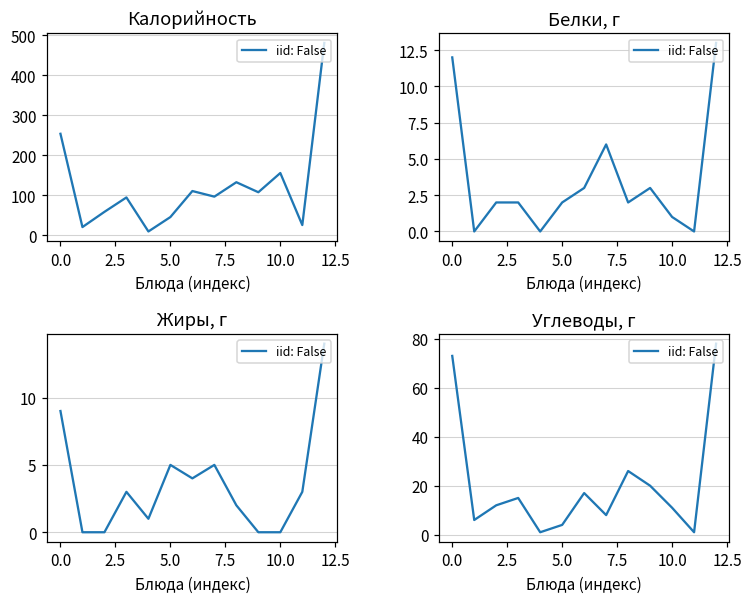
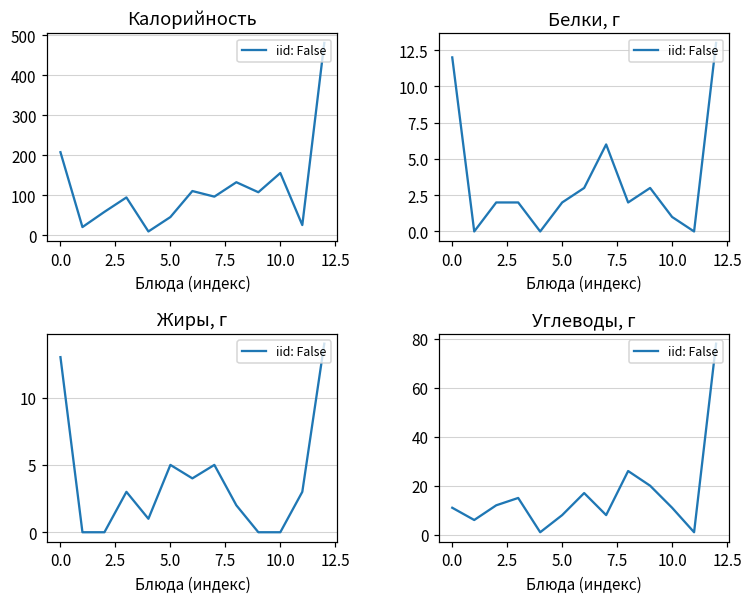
Калорийность, 0.0: 250 -> 210
Жиры, г, 0.0: 9 -> 13
Углеводы, г, 0.0: 73 -> 11
Углеводы, г, 5.0: 4 -> 8
